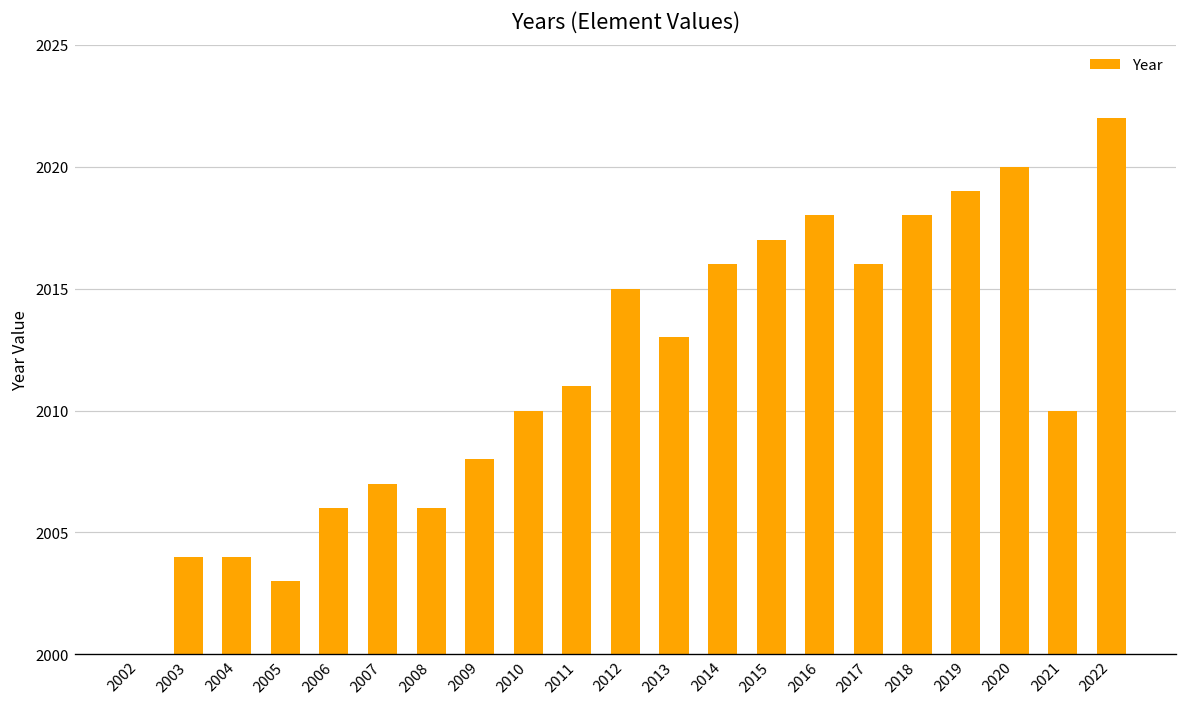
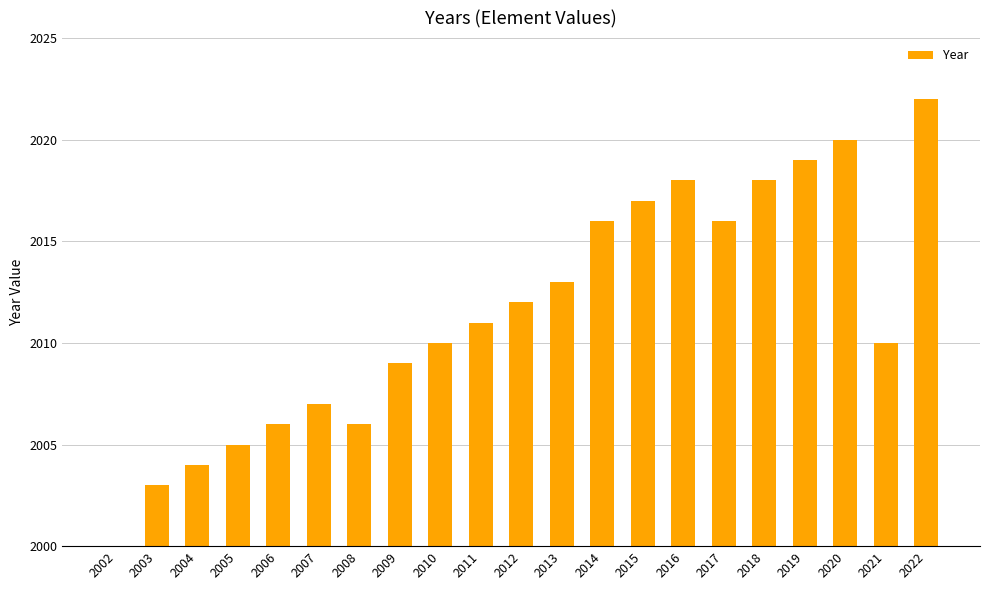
2003: 2004 -> 2003
2005: 2003 -> 2005
2009: 2008 -> 2009
2012: 2015 -> 2012
